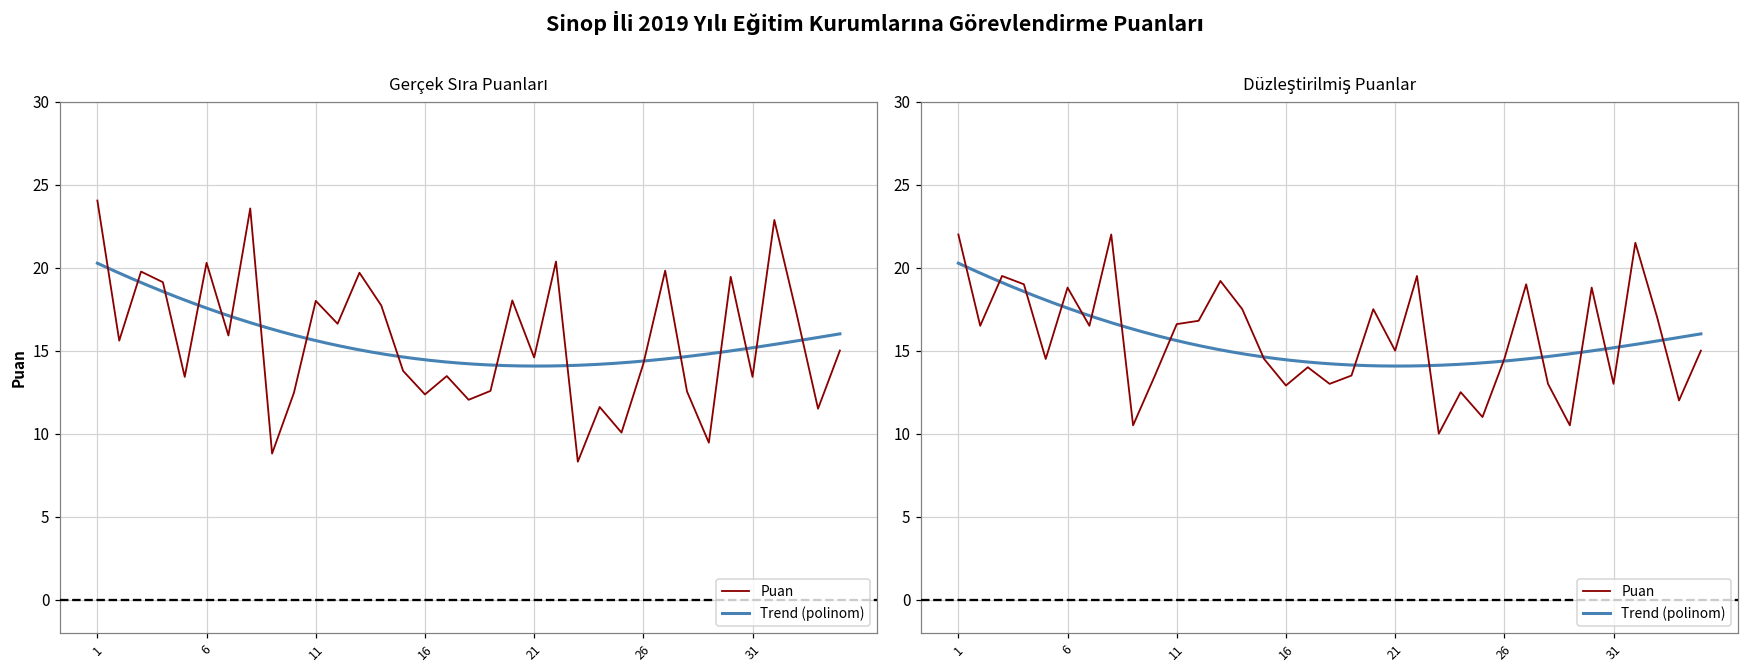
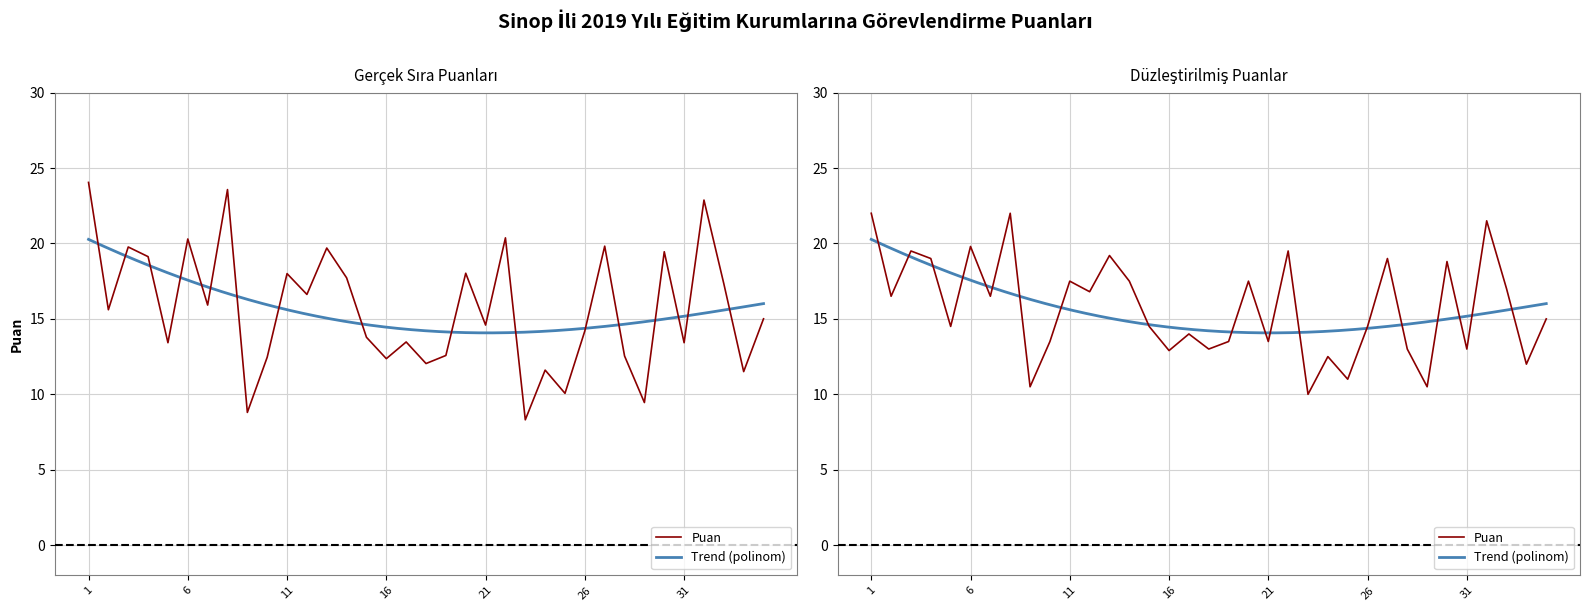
Düzleştirilmiş Puanlar, Puan, 6: 18.8 -> 19.8
Düzleştirilmiş Puanlar, Puan, 11: 16.6 -> 17.5
Düzleştirilmiş Puanlar, Puan, 21: 15.0 -> 13.5
